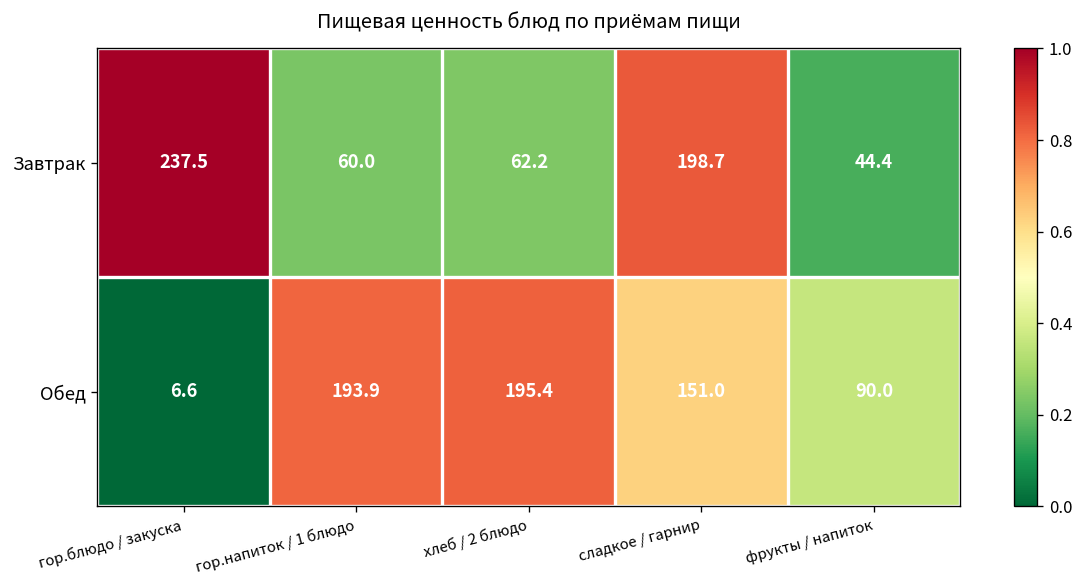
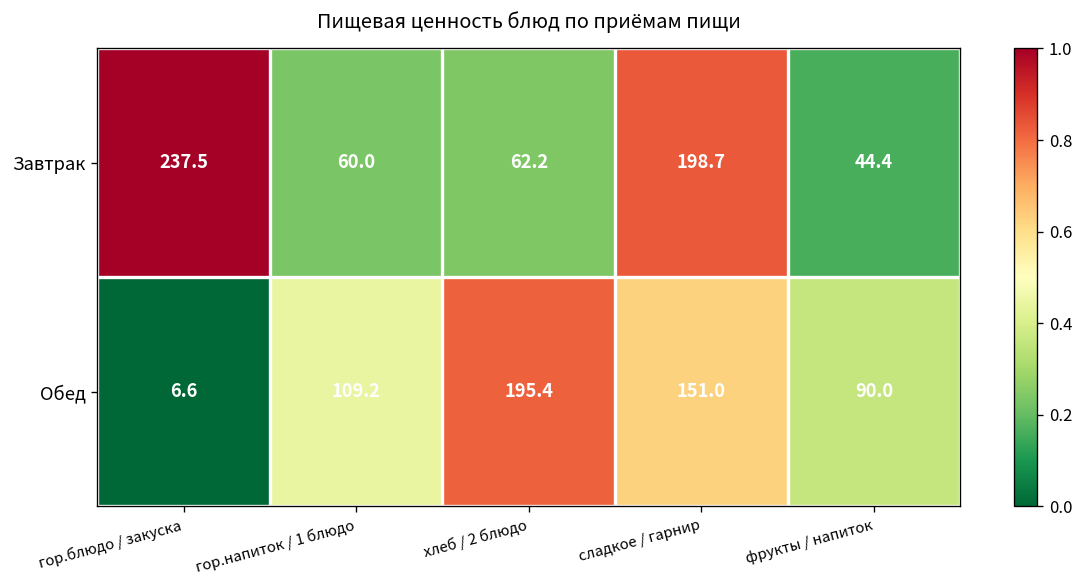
Обед, гор.напиток / 1 блюдо: 193.9 -> 109.2
